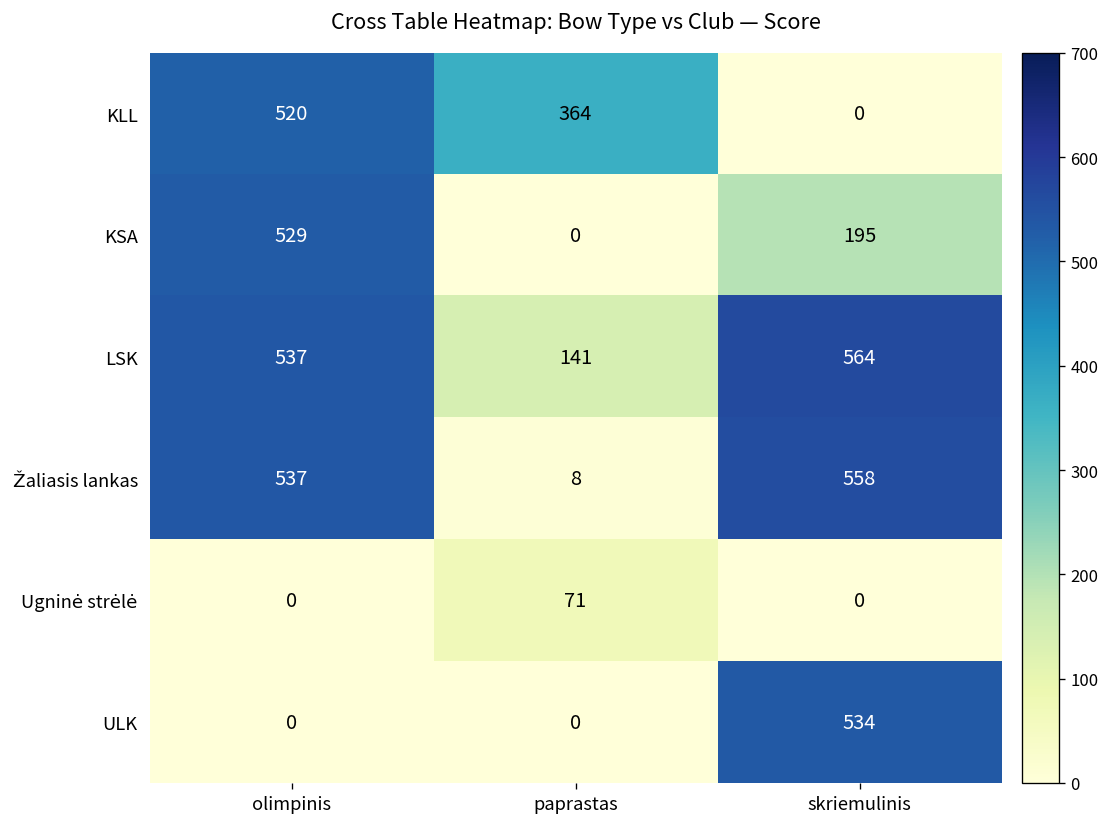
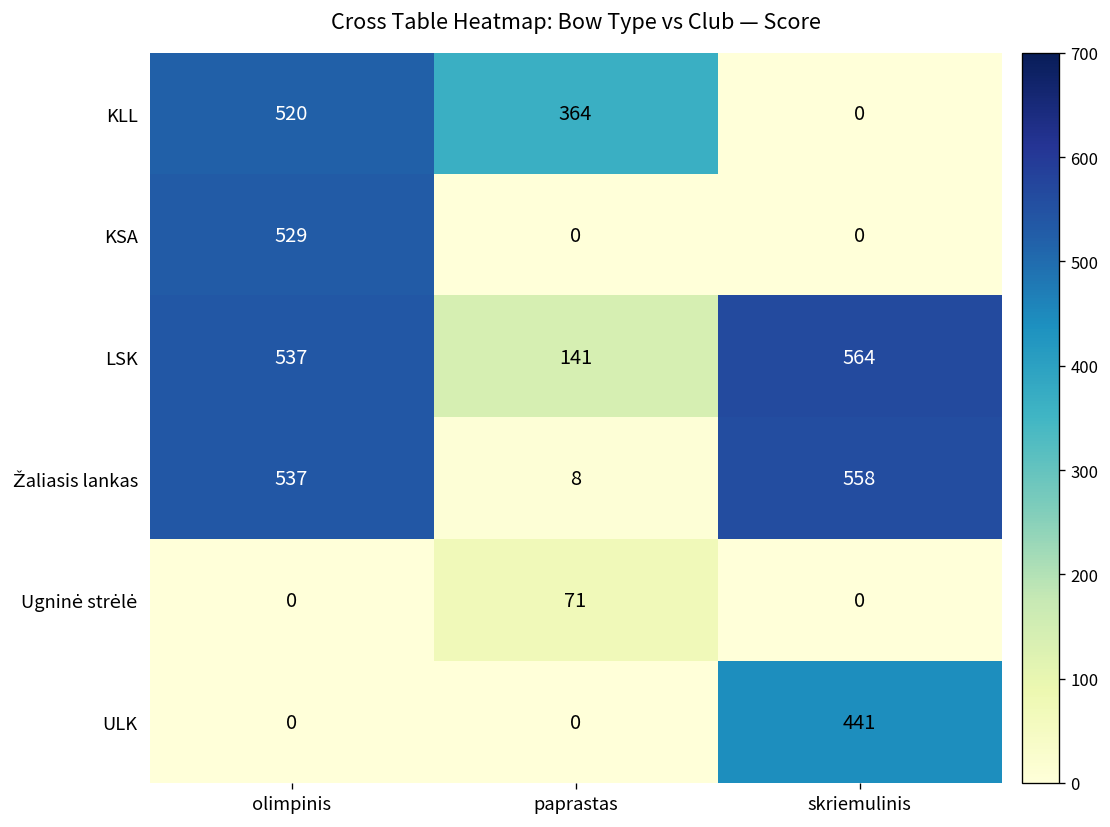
KSA, skriemulinis: 195 -> 0
ULK, skriemulinis: 534 -> 441
